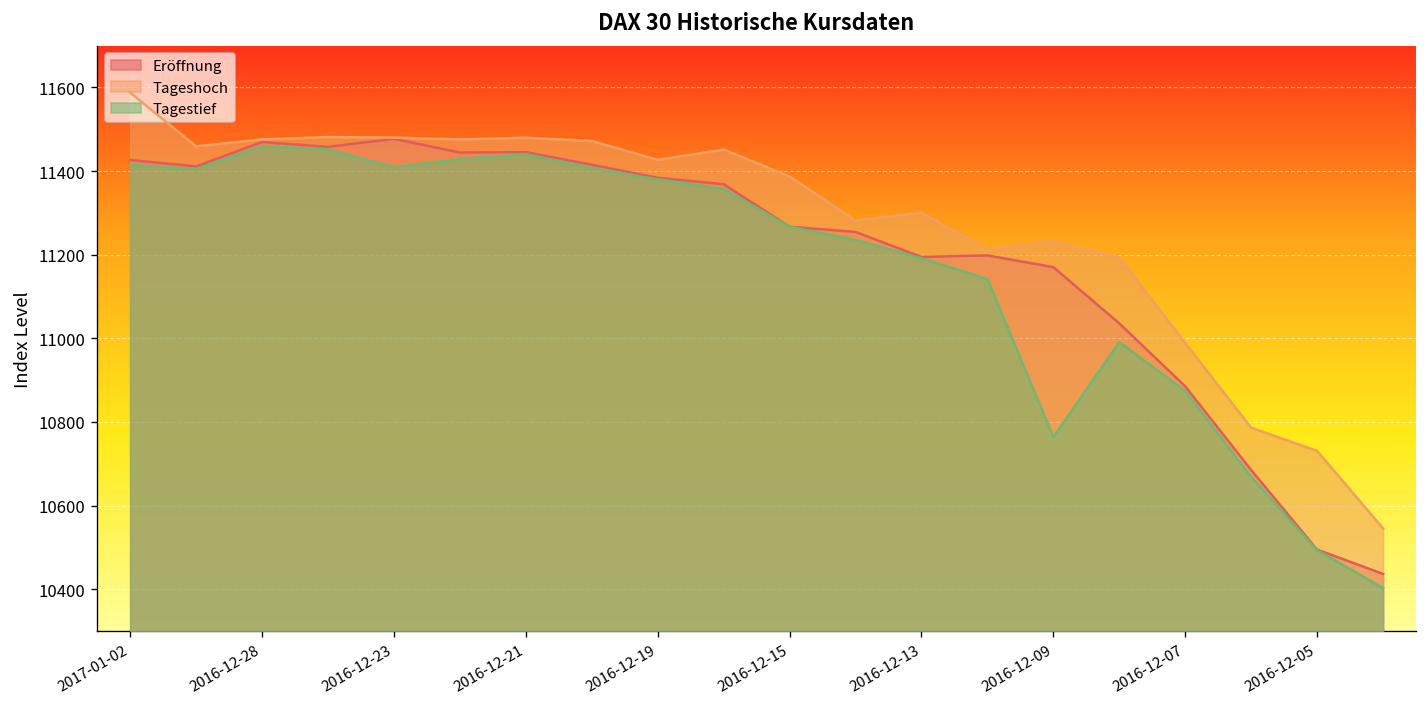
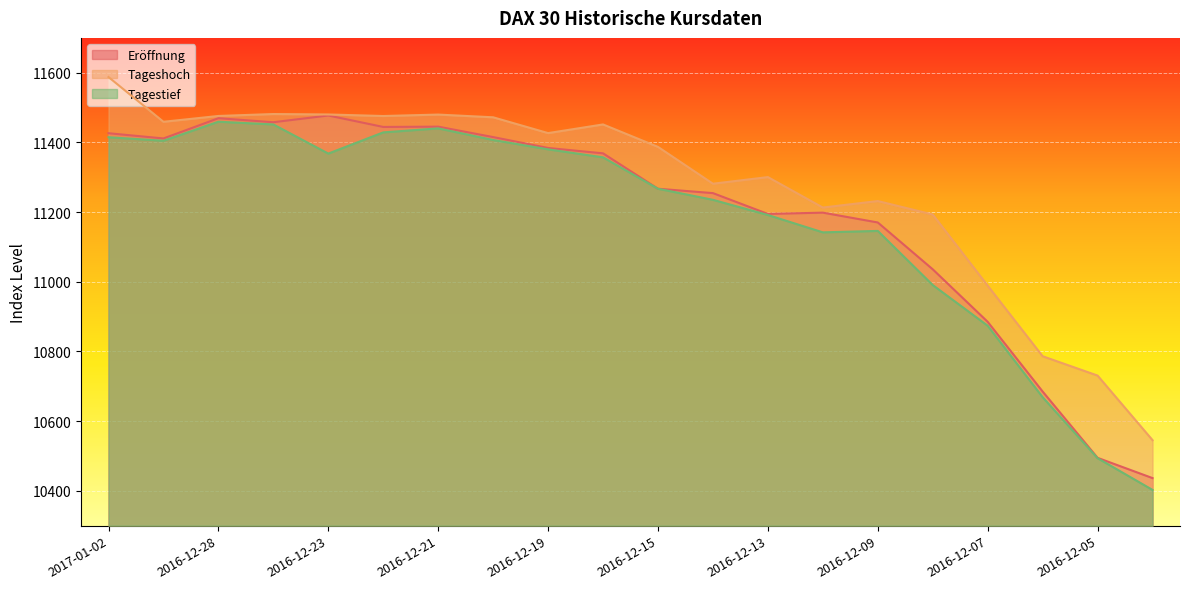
Tagestief, 2016-12-23: 11410 -> 11370
Tagestief, 2016-12-09: 10760 -> 11150
